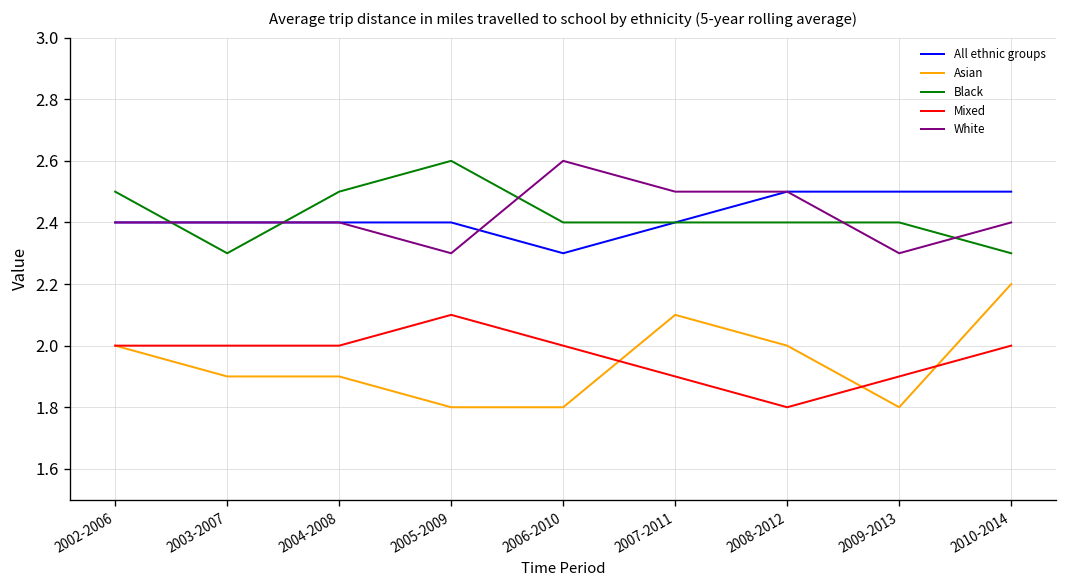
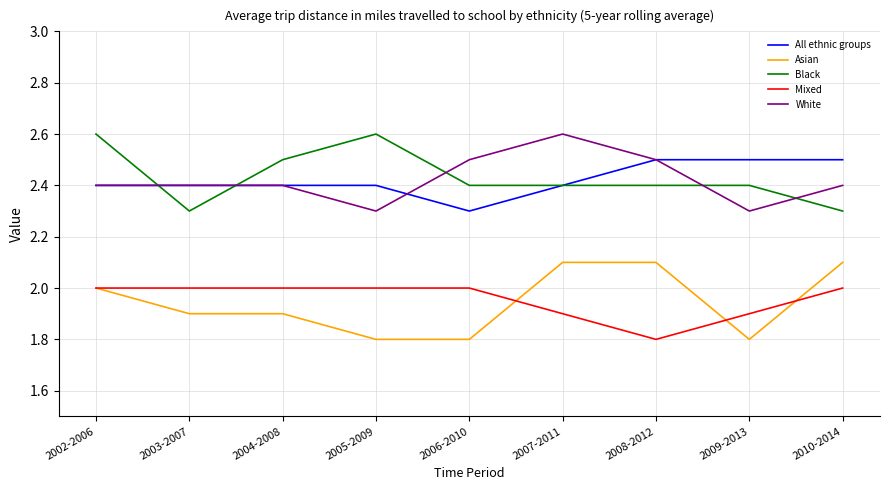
Black, 2002-2006: 2.5 -> 2.6
Mixed, 2005-2009: 2.1 -> 2.0
White, 2006-2010: 2.6 -> 2.5
White, 2007-2011: 2.5 -> 2.6
Asian, 2008-2012: 2.0 -> 2.1
Asian, 2010-2014: 2.2 -> 2.1
